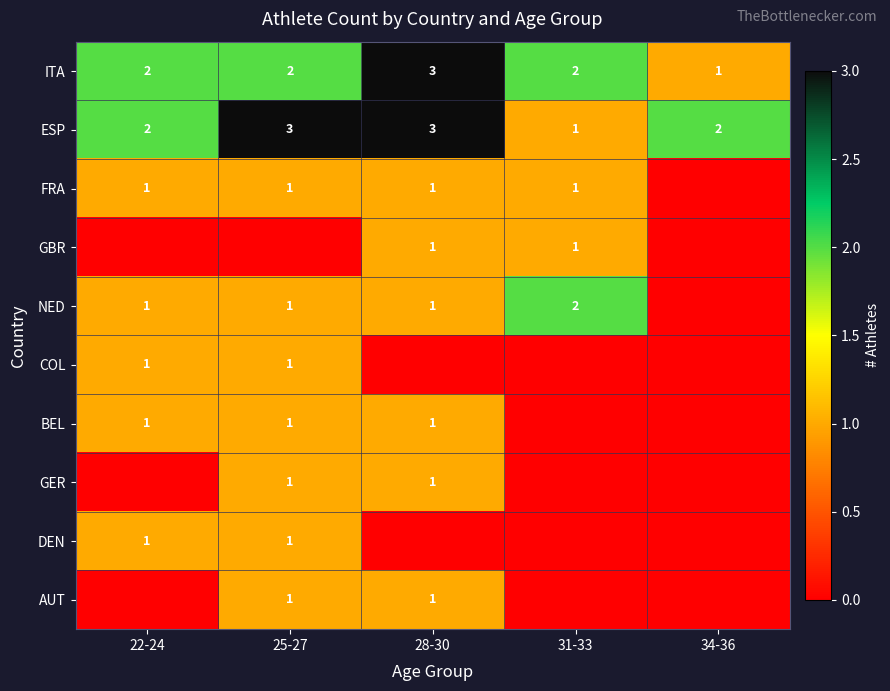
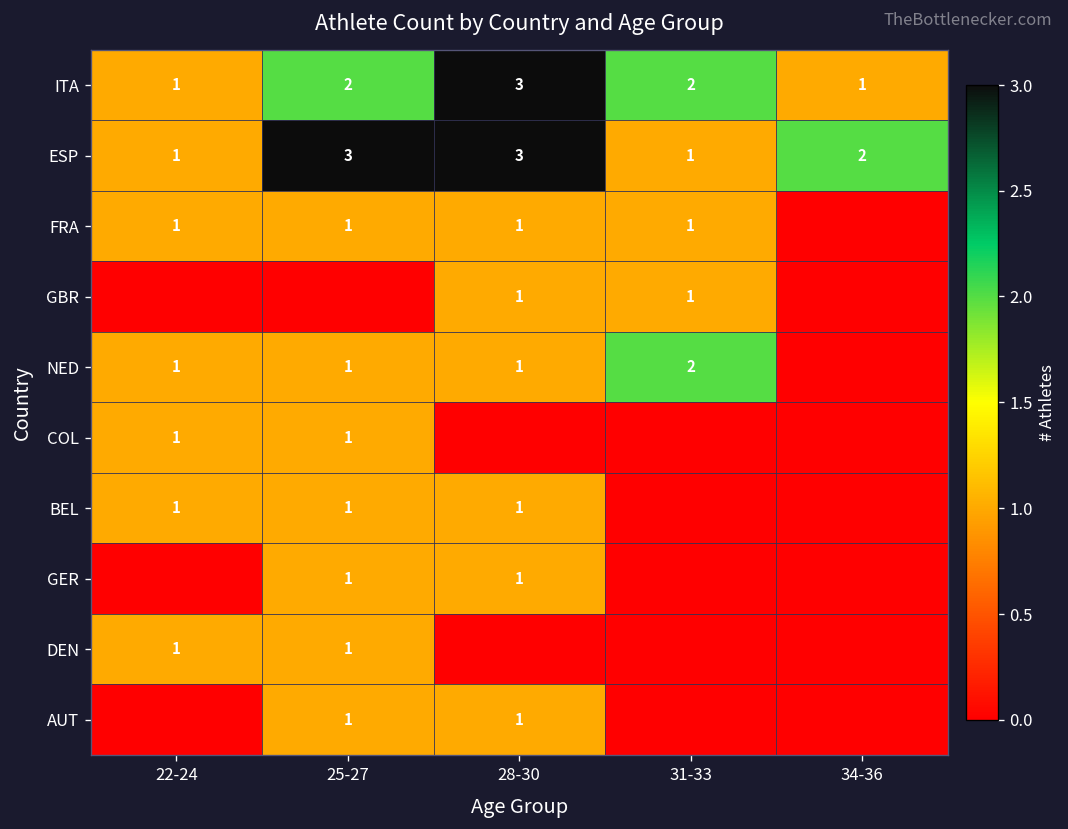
ITA, 22-24: 2 -> 1
ESP, 22-24: 2 -> 1
